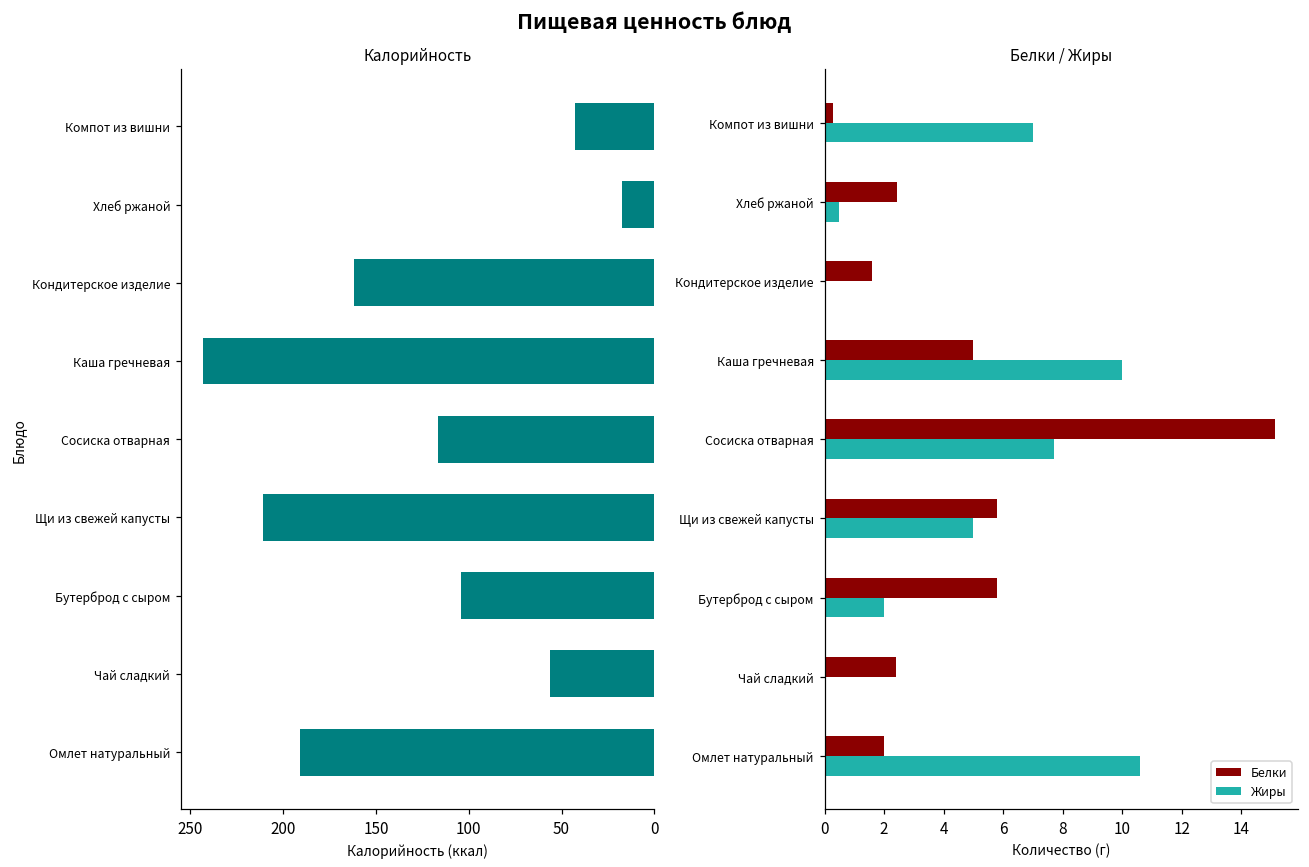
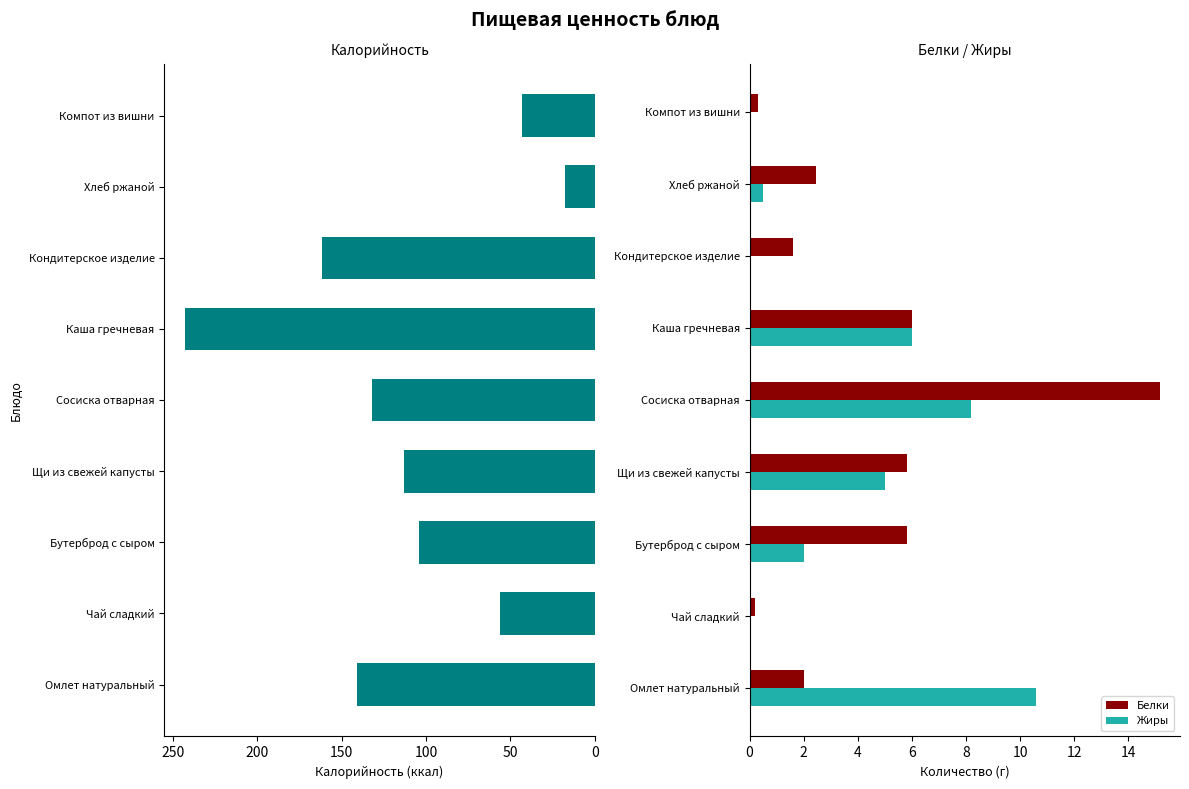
Калорийность, Сосиска отварная: 117 -> 132
Калорийность, Щи из свежей капусты: 211 -> 113
Калорийность, Омлет натуральный: 191 -> 141
Белки / Жиры, Жиры, Компот из вишни: 7 -> 0
Белки / Жиры, Белки, Каша гречневая: 5 -> 6
Белки / Жиры, Жиры, Каша гречневая: 10 -> 6
Белки / Жиры, Жиры, Сосиска отварная: 7.7 -> 8.2
Белки / Жиры, Белки, Чай сладкий: 2.4 -> 0.2
